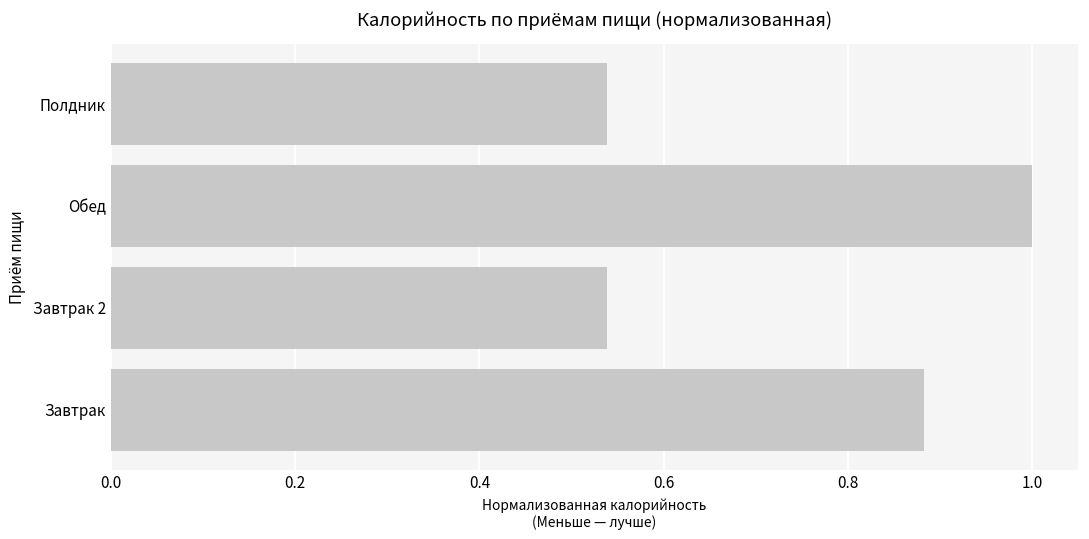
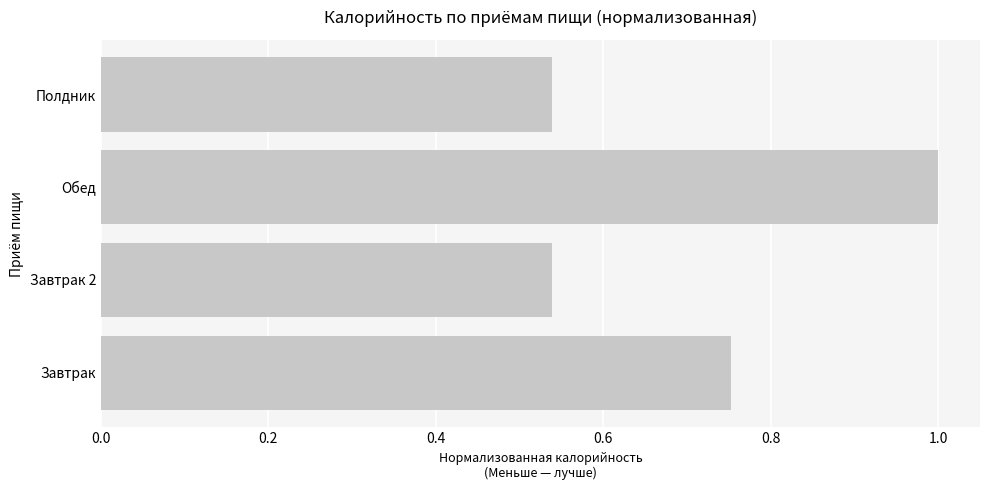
Завтрак: 0.88 -> 0.75
